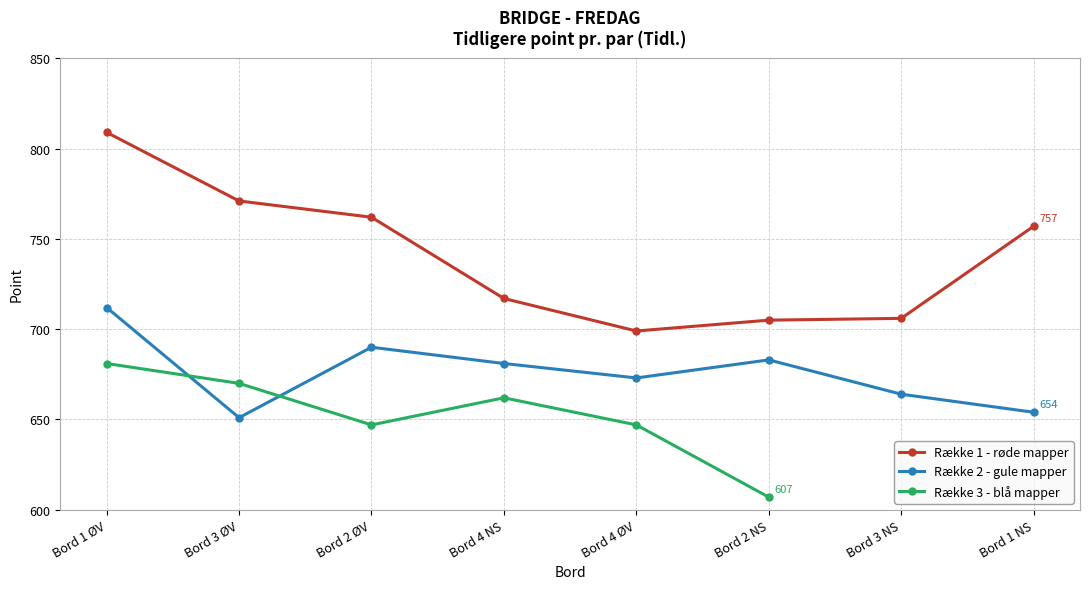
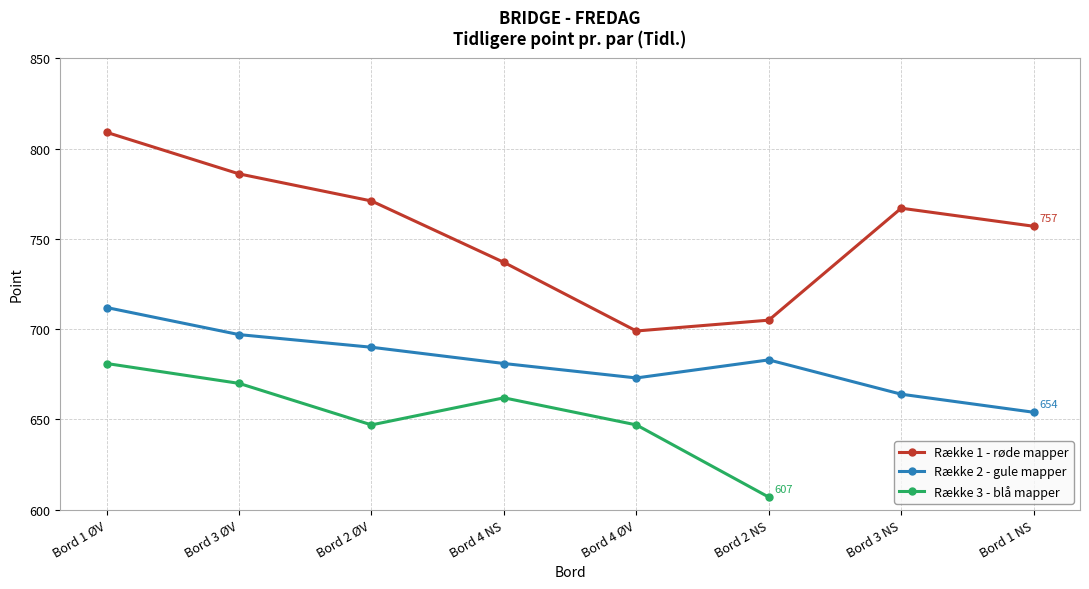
Række 1 - røde mapper, Bord 3 ØV: 771 -> 786
Række 2 - gule mapper, Bord 3 ØV: 651 -> 697
Række 1 - røde mapper, Bord 2 ØV: 762 -> 771
Række 1 - røde mapper, Bord 4 NS: 717 -> 737
Række 1 - røde mapper, Bord 3 NS: 706 -> 767
